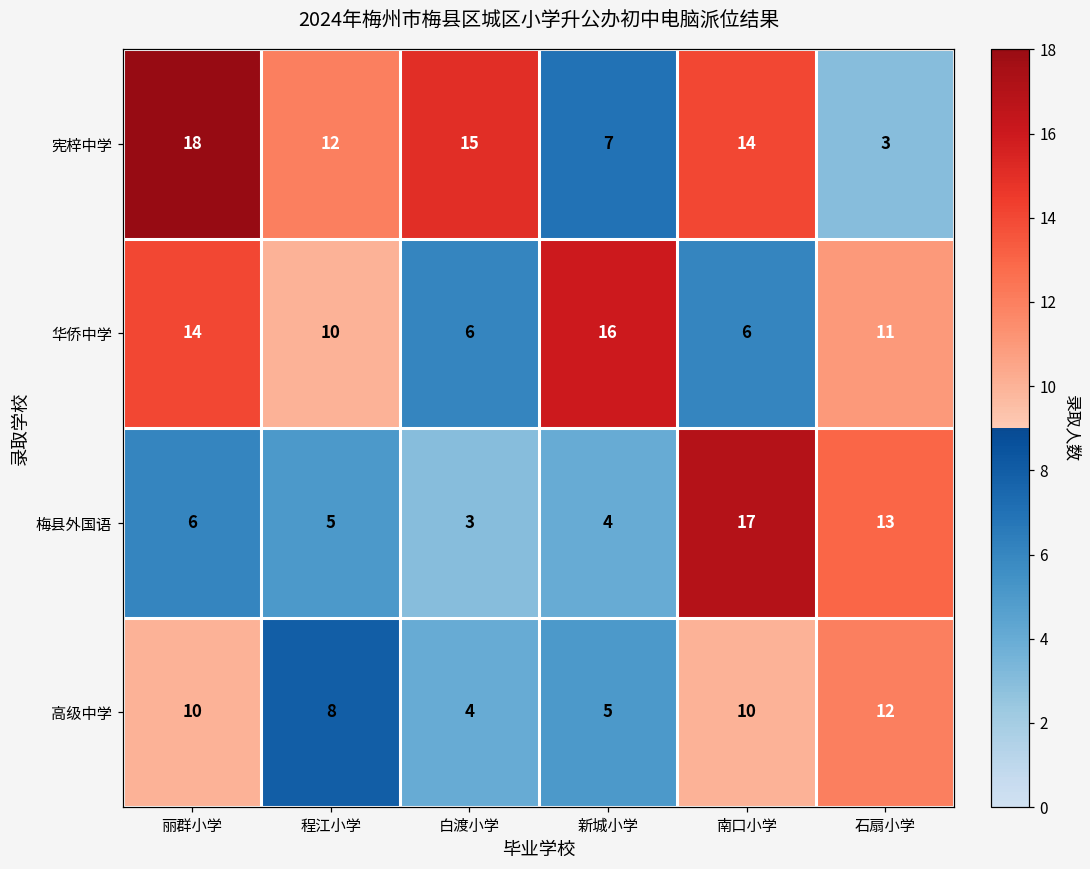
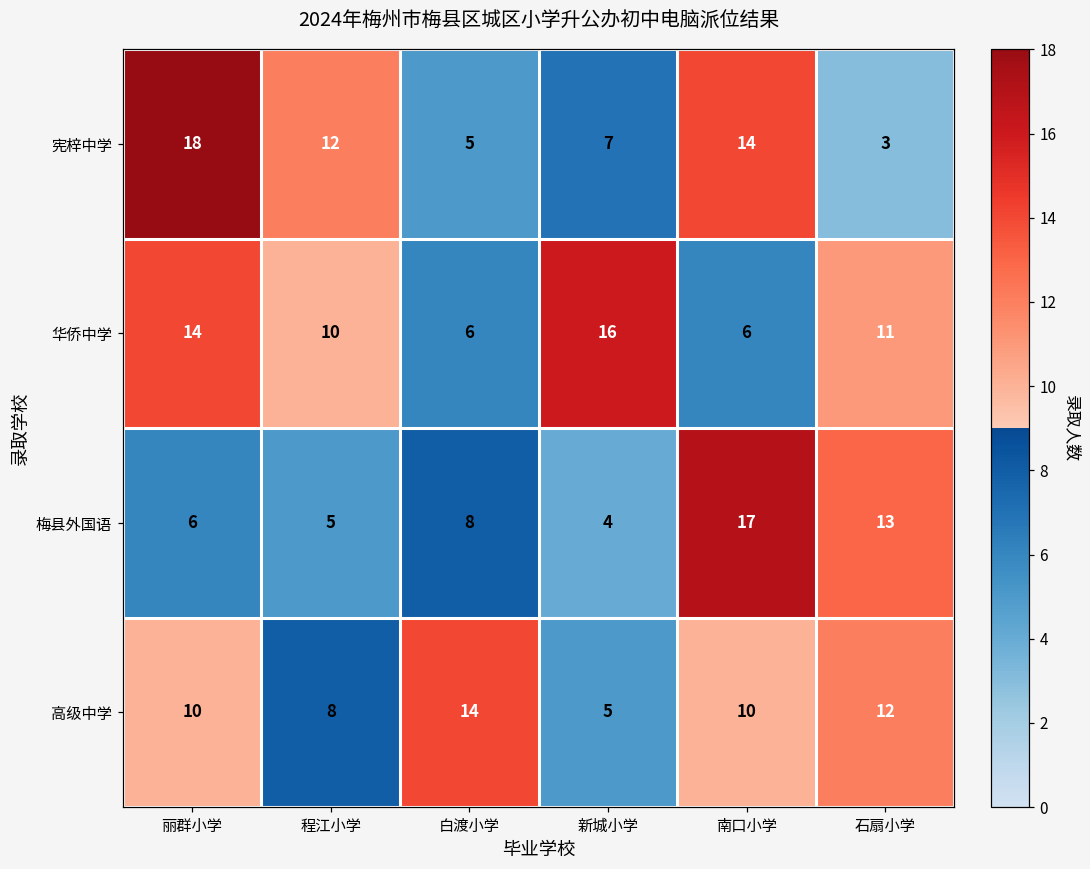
宪梓中学, 白渡小学: 15 -> 5
梅县外国语, 白渡小学: 3 -> 8
高级中学, 白渡小学: 4 -> 14
